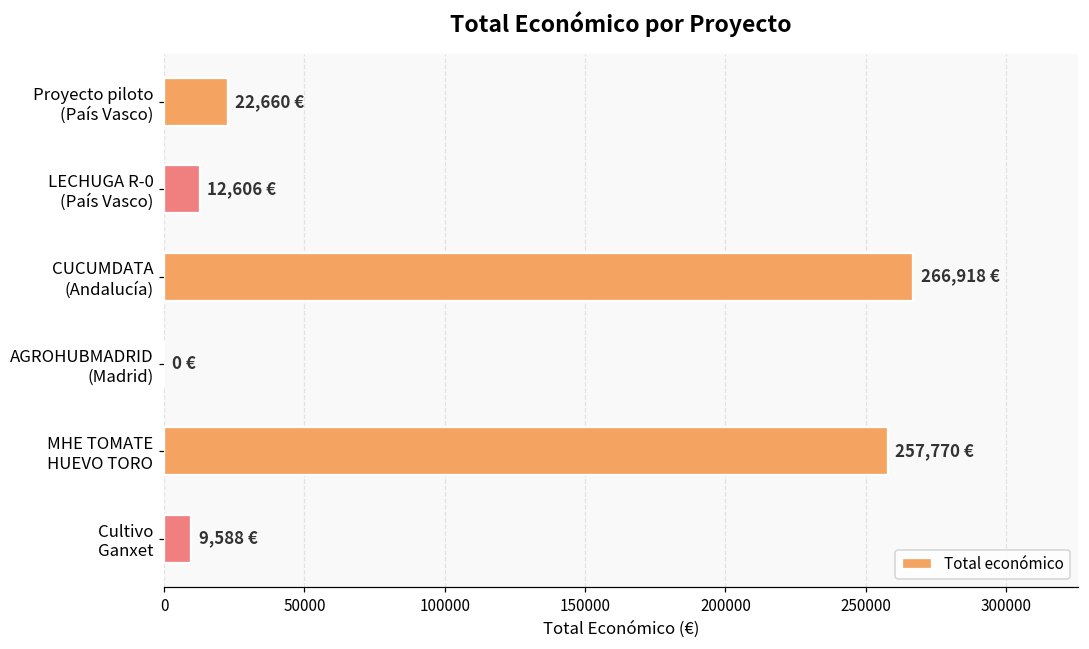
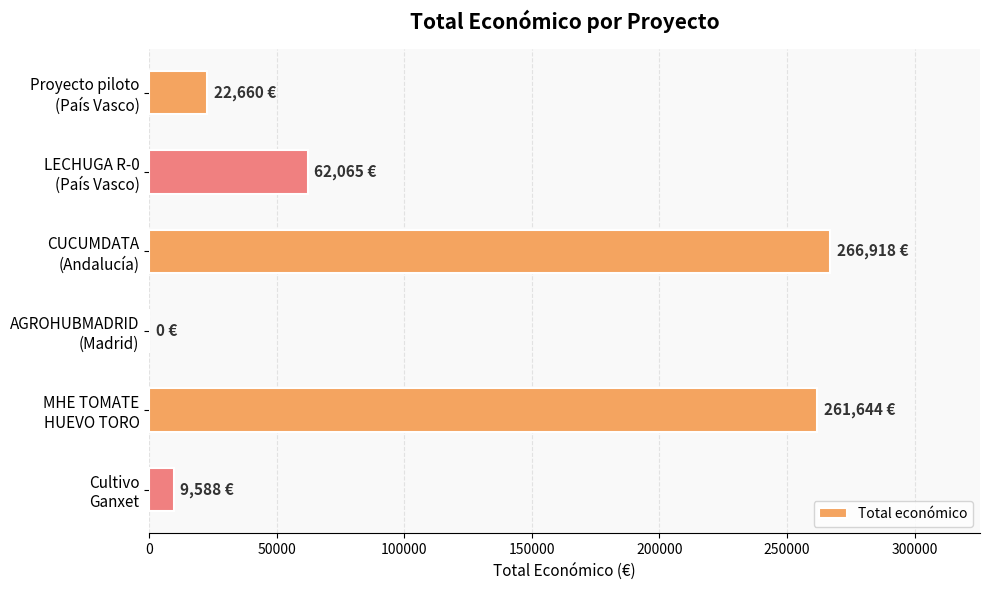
LECHUGA R-0 (País Vasco): 12,606 -> 62,065
MHE TOMATE HUEVO TORO: 257,770 -> 261,644
